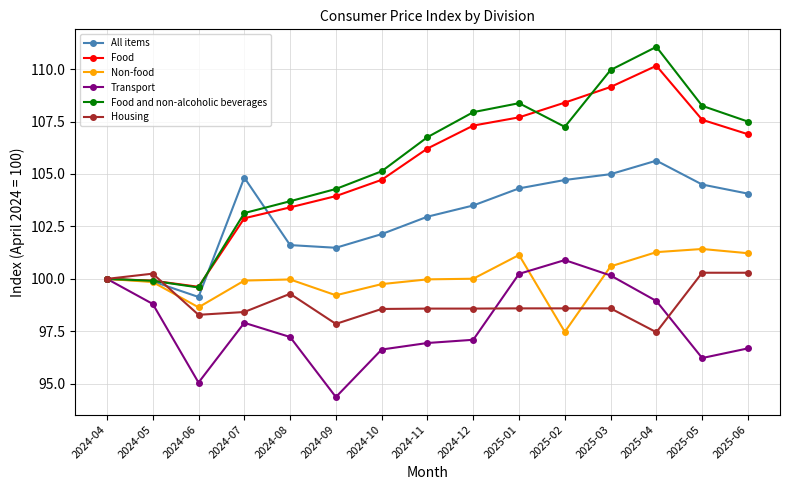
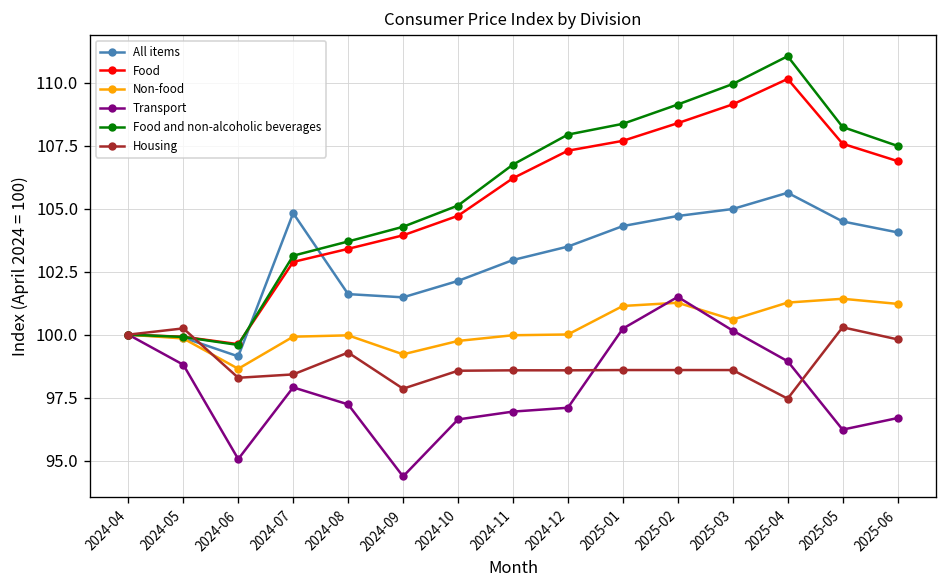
Non-food, 2025-02: 97.5 -> 101.3
Transport, 2025-02: 100.9 -> 101.5
Food and non-alcoholic beverages, 2025-02: 107.2 -> 109.1
Housing, 2025-06: 100.3 -> 99.8
